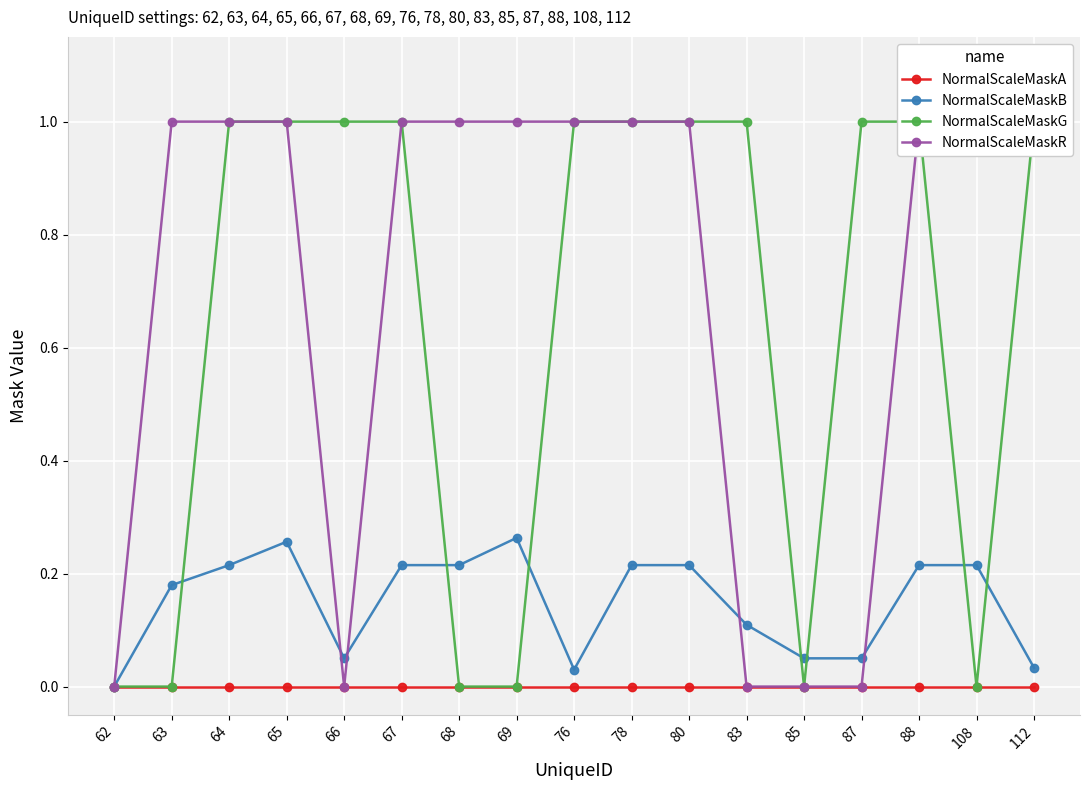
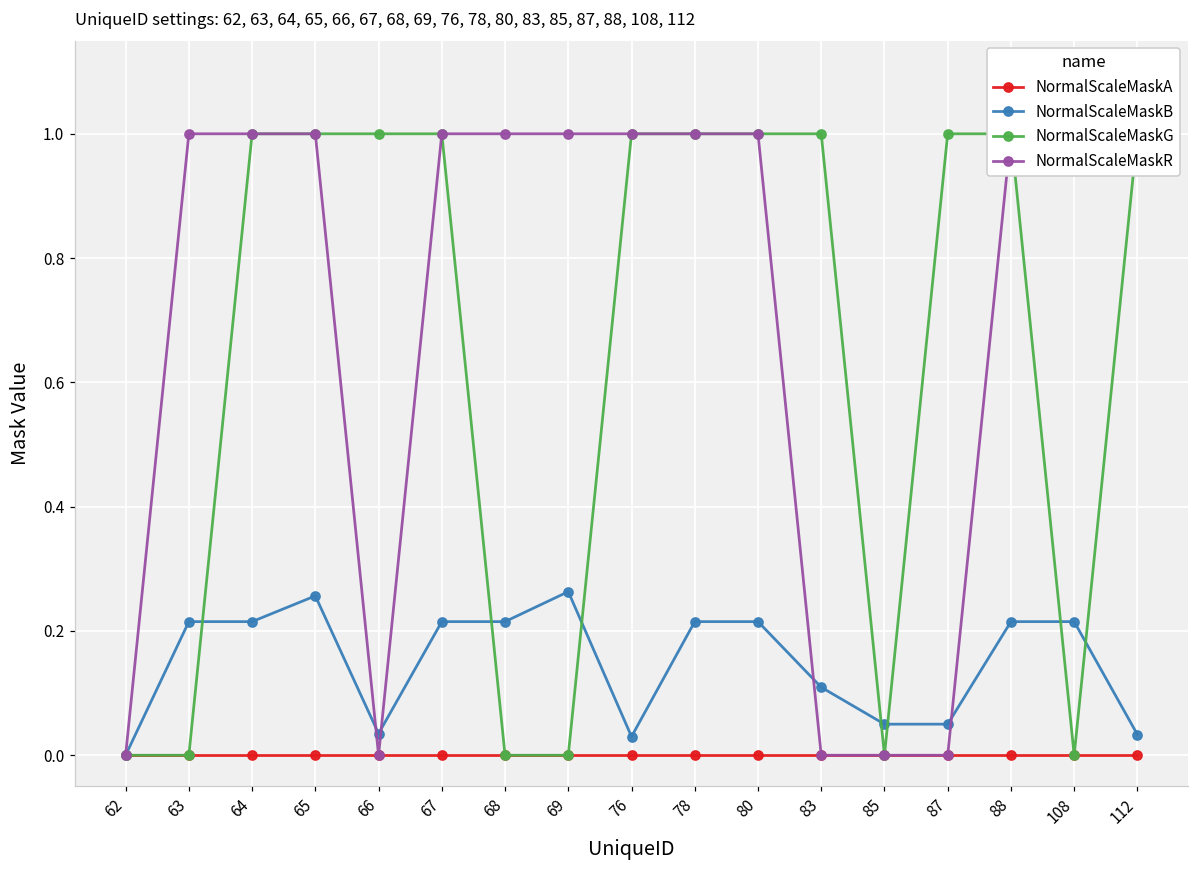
NormalScaleMaskB, 63: 0.18 -> 0.22
NormalScaleMaskB, 66: 0.05 -> 0.03
